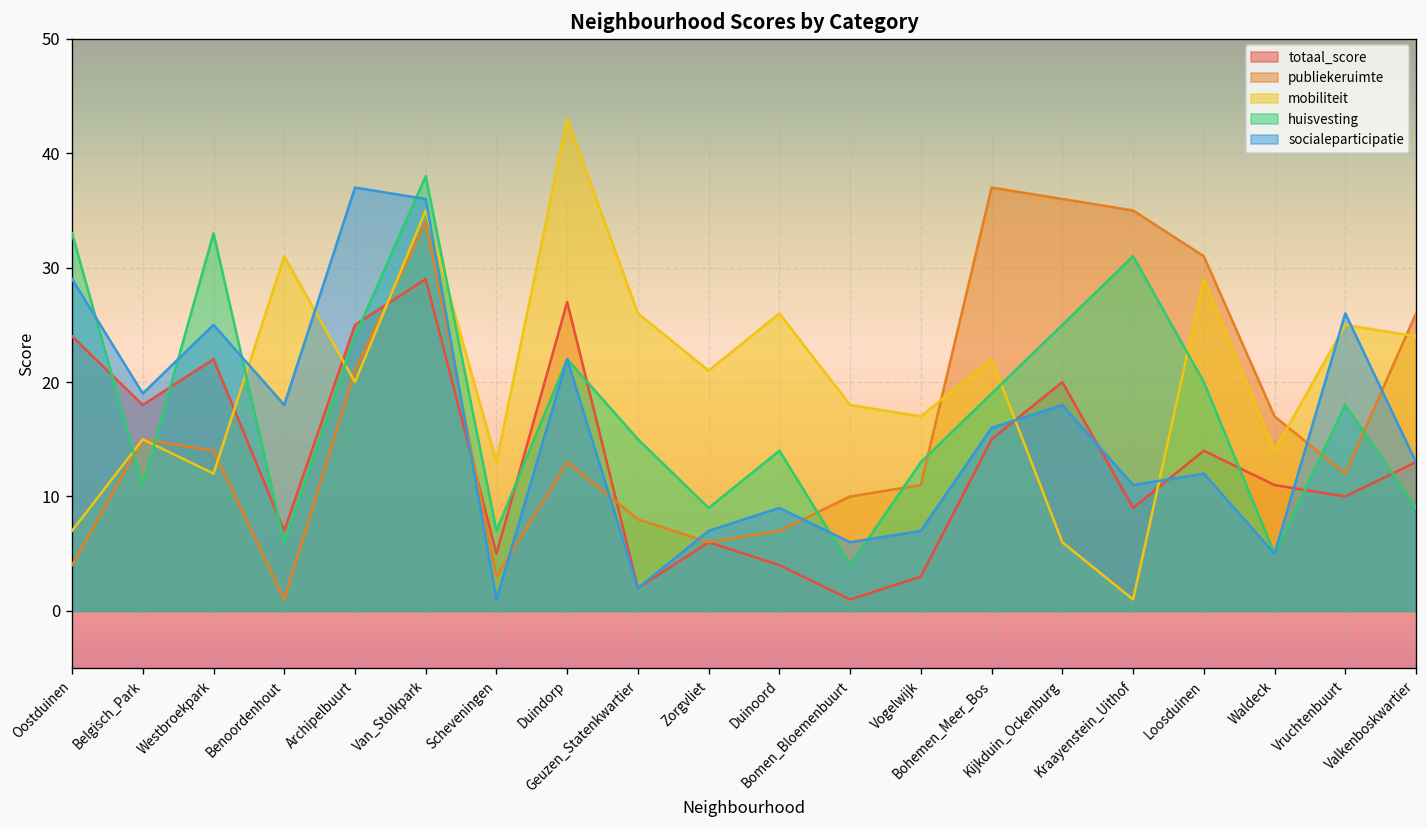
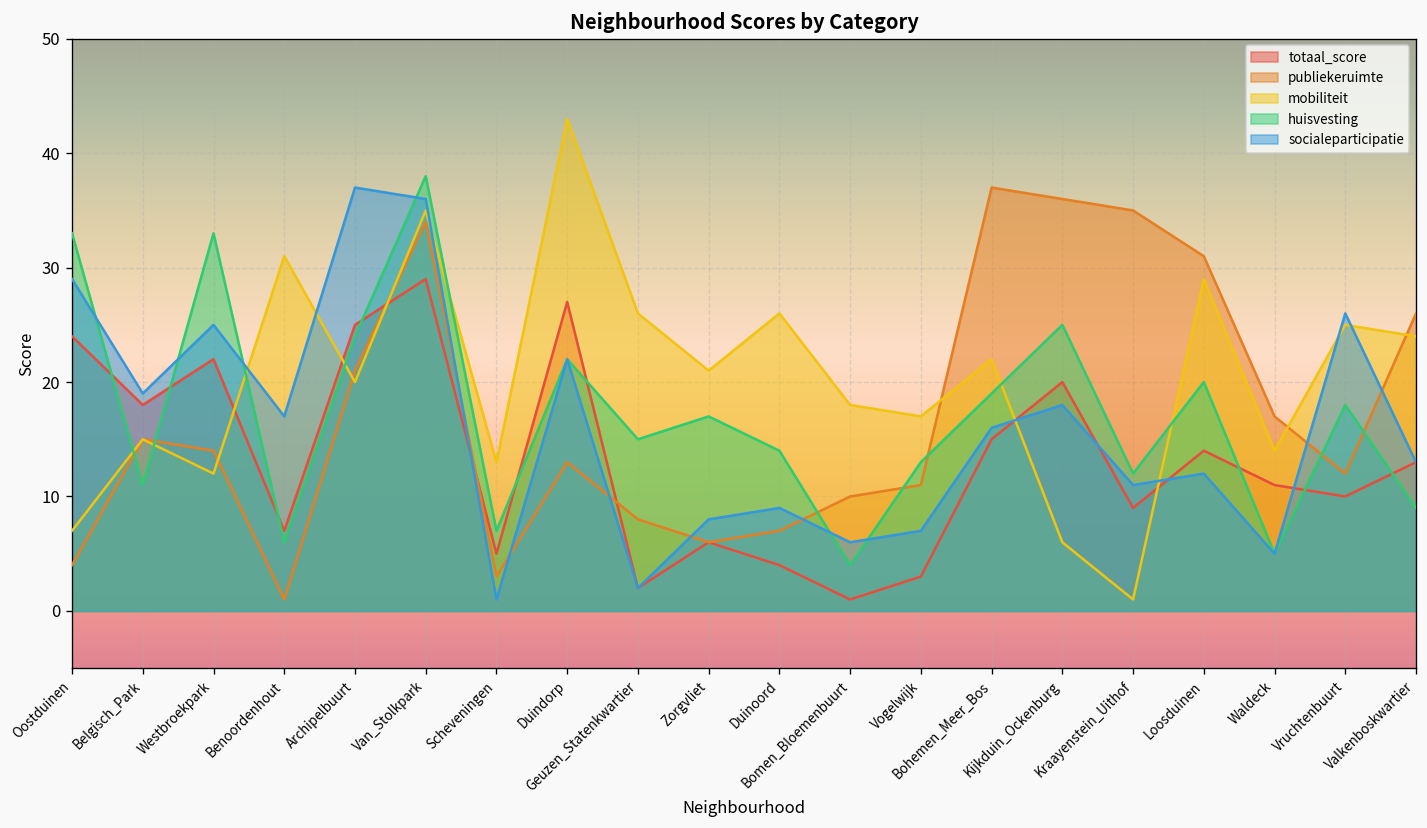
socialeparticipatie, Benoordenhout: 18 -> 17
huisvesting, Zorgvliet: 9 -> 17
socialeparticipatie, Zorgvliet: 7 -> 8
huisvesting, Kraayenstein_Uithof: 31 -> 12
